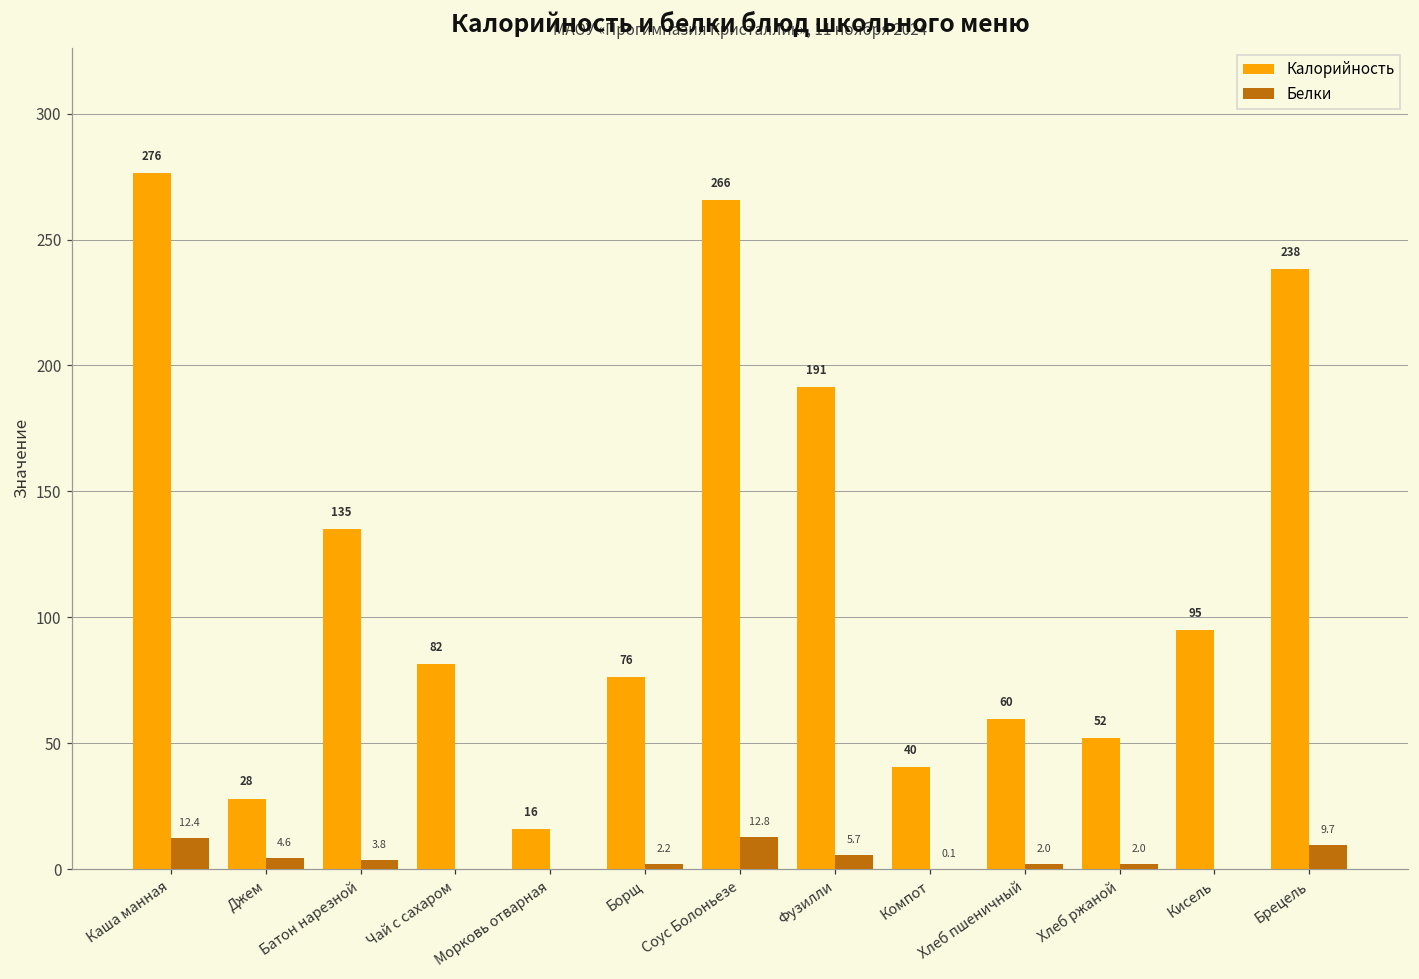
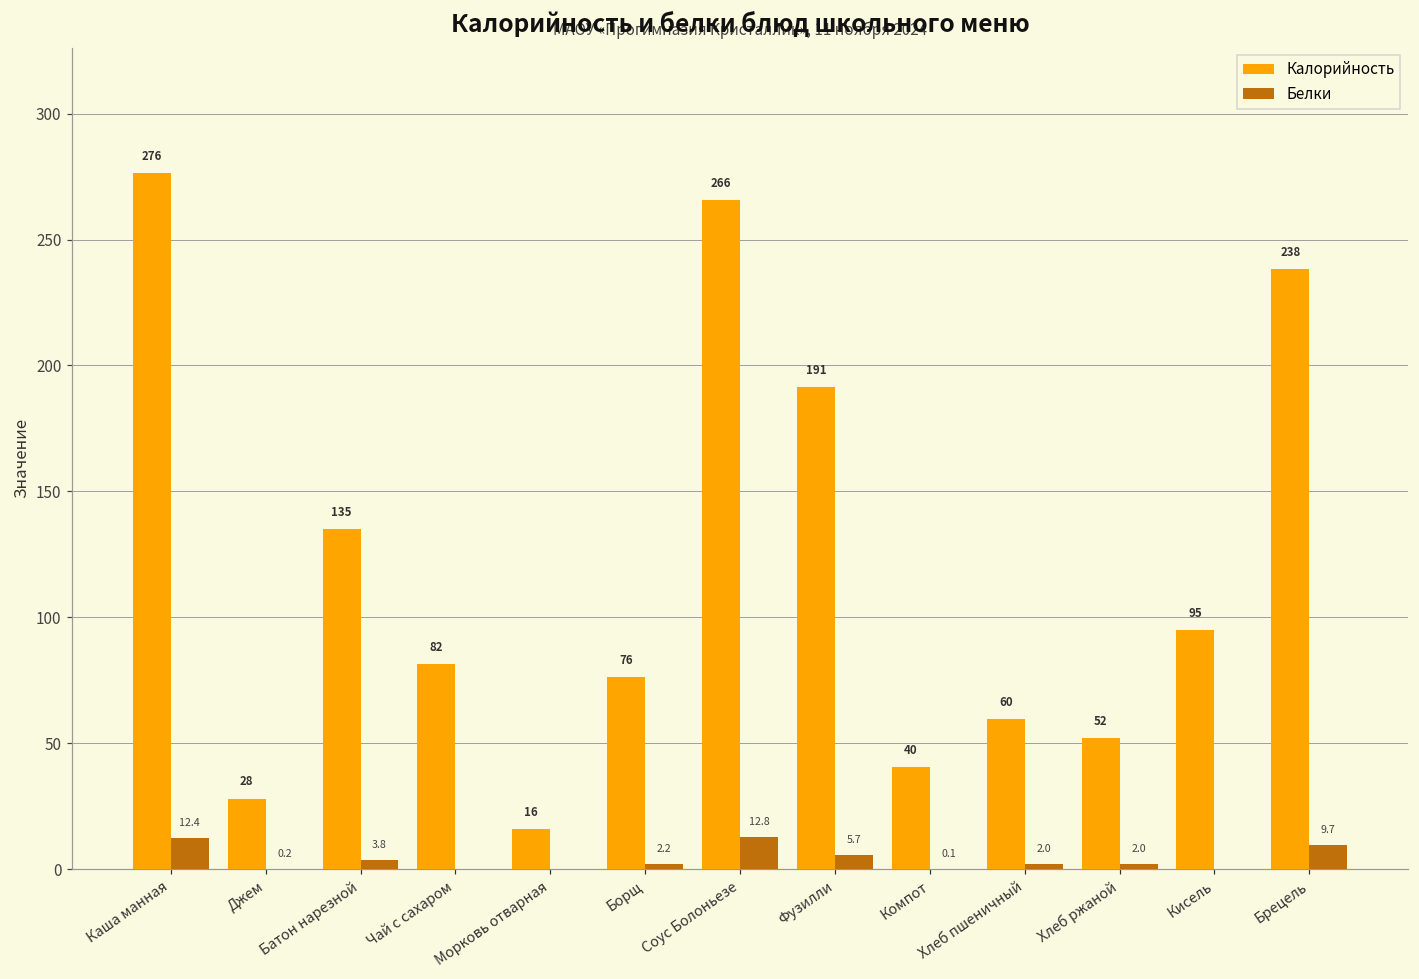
Белки, Джем: 4.6 -> 0.2
